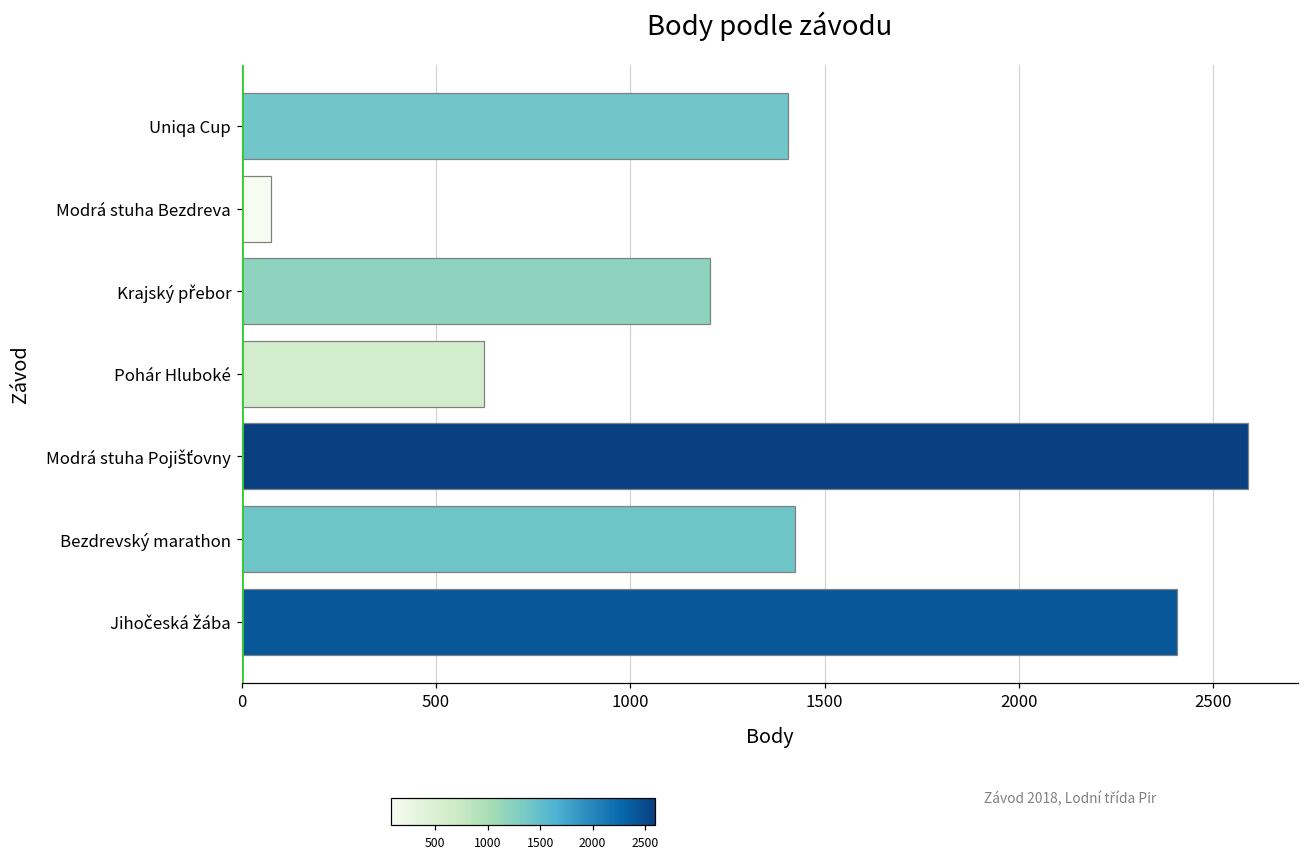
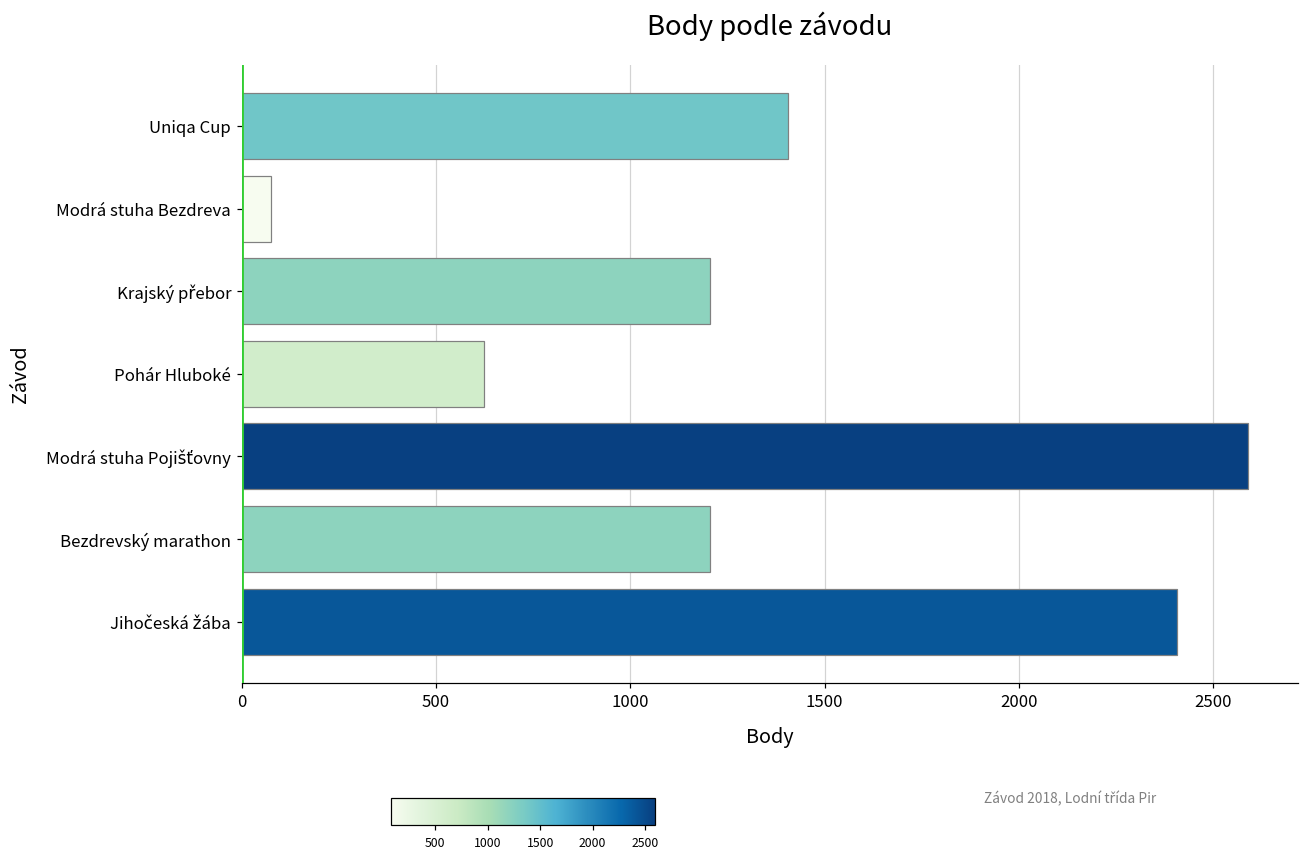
Bezdrevský marathon: 1420 -> 1210
